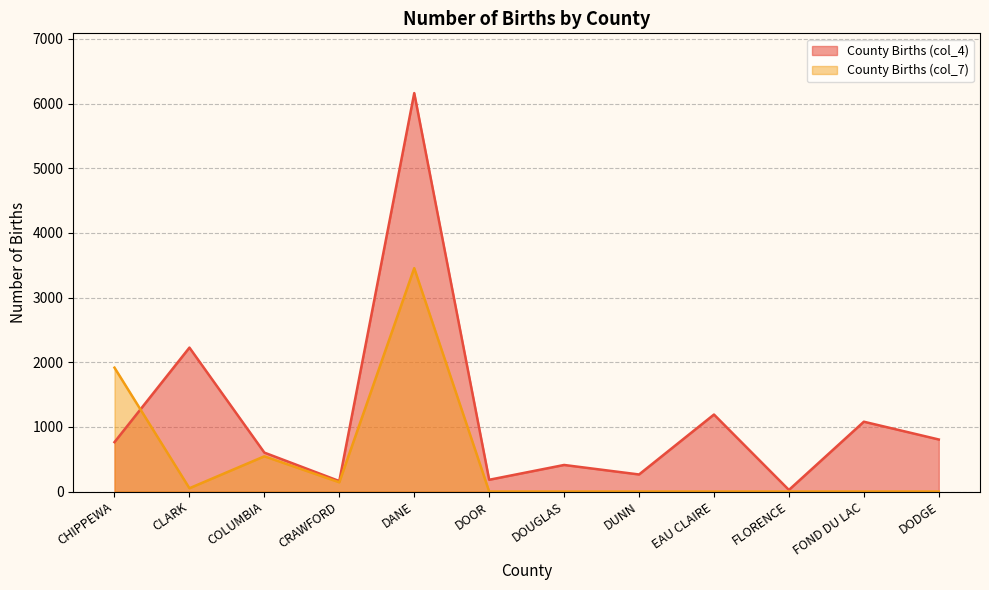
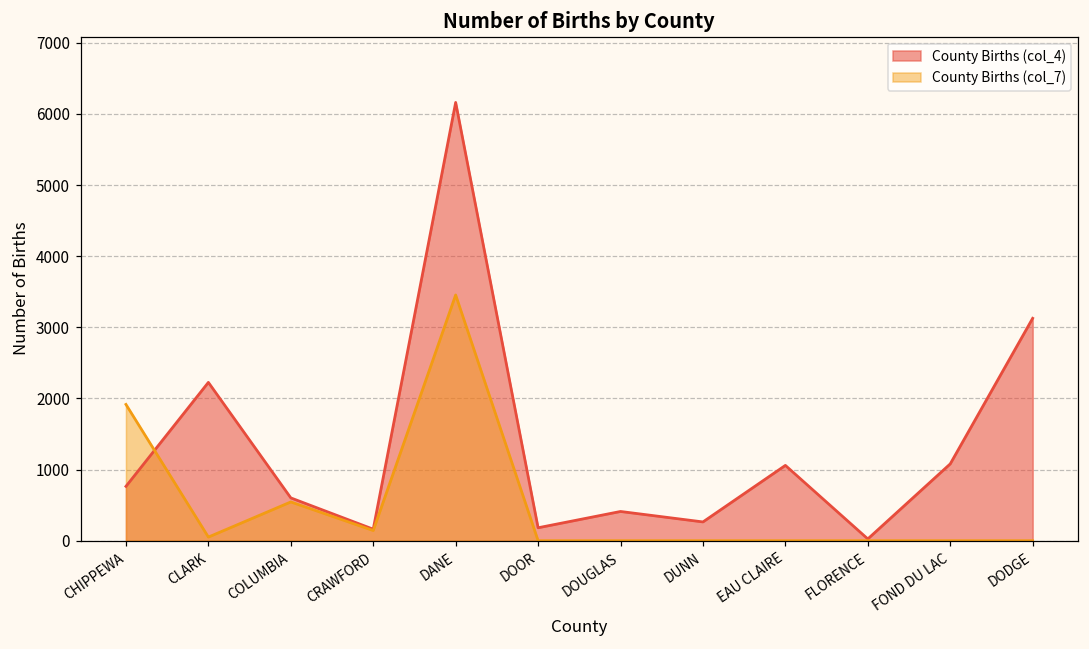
County Births (col_4), EAU CLAIRE: 1200 -> 1100
County Births (col_4), DODGE: 800 -> 3100
